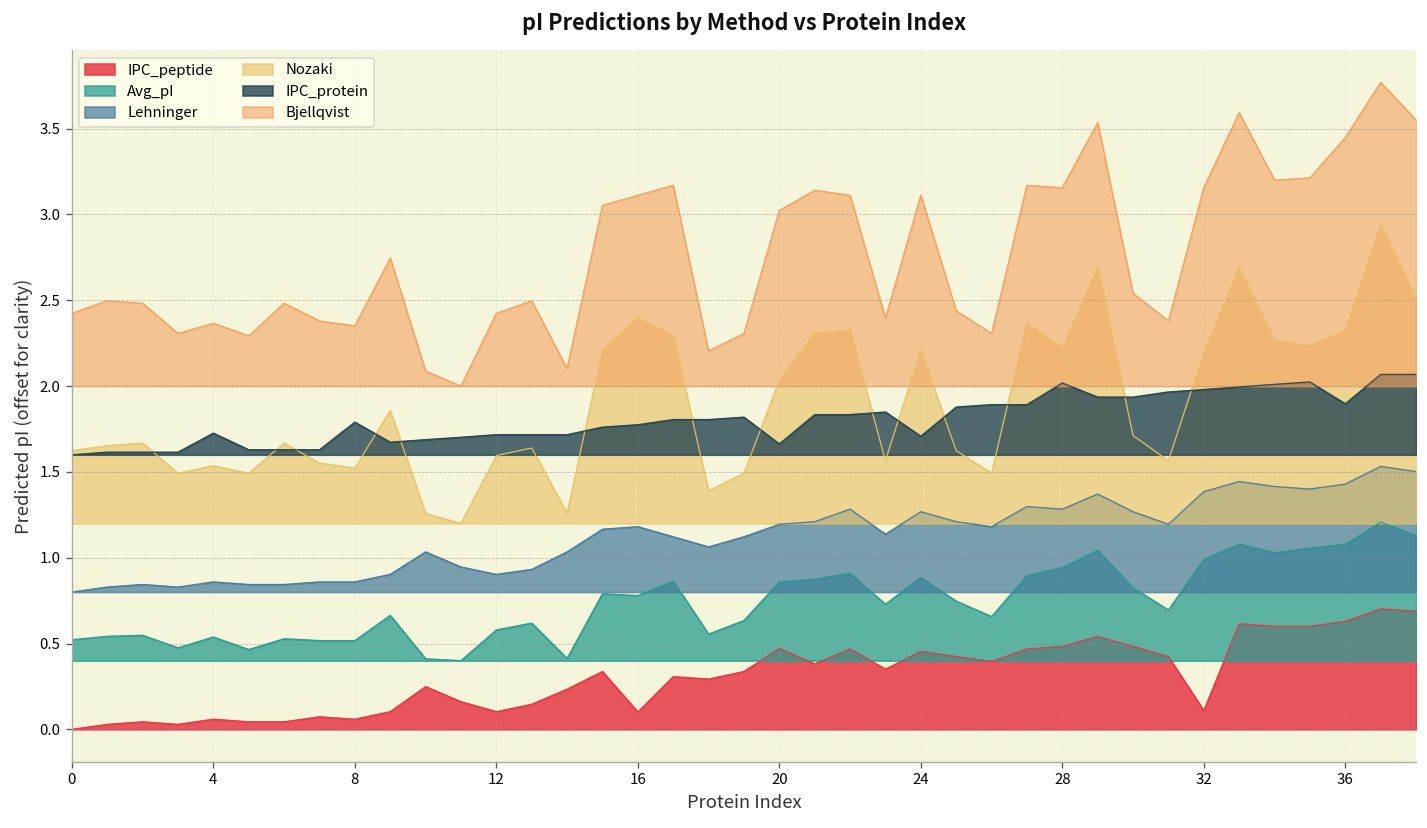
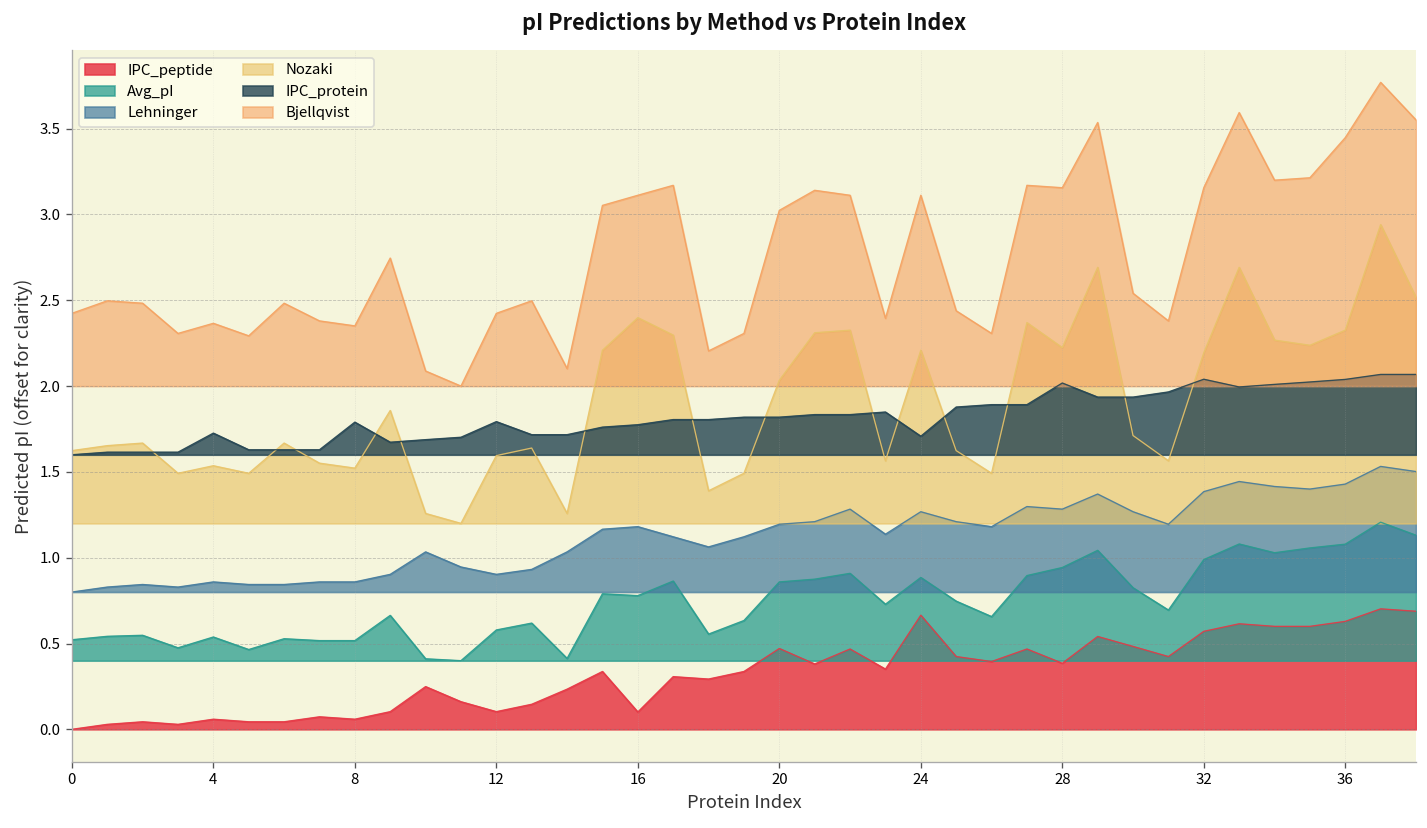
IPC_protein, 12: 1.72 -> 1.79
IPC_protein, 20: 1.66 -> 1.82
IPC_peptide, 24: 0.45 -> 0.67
IPC_peptide, 28: 0.48 -> 0.38
IPC_peptide, 32: 0.11 -> 0.57
IPC_protein, 32: 1.98 -> 2.04
IPC_protein, 36: 1.90 -> 2.04
